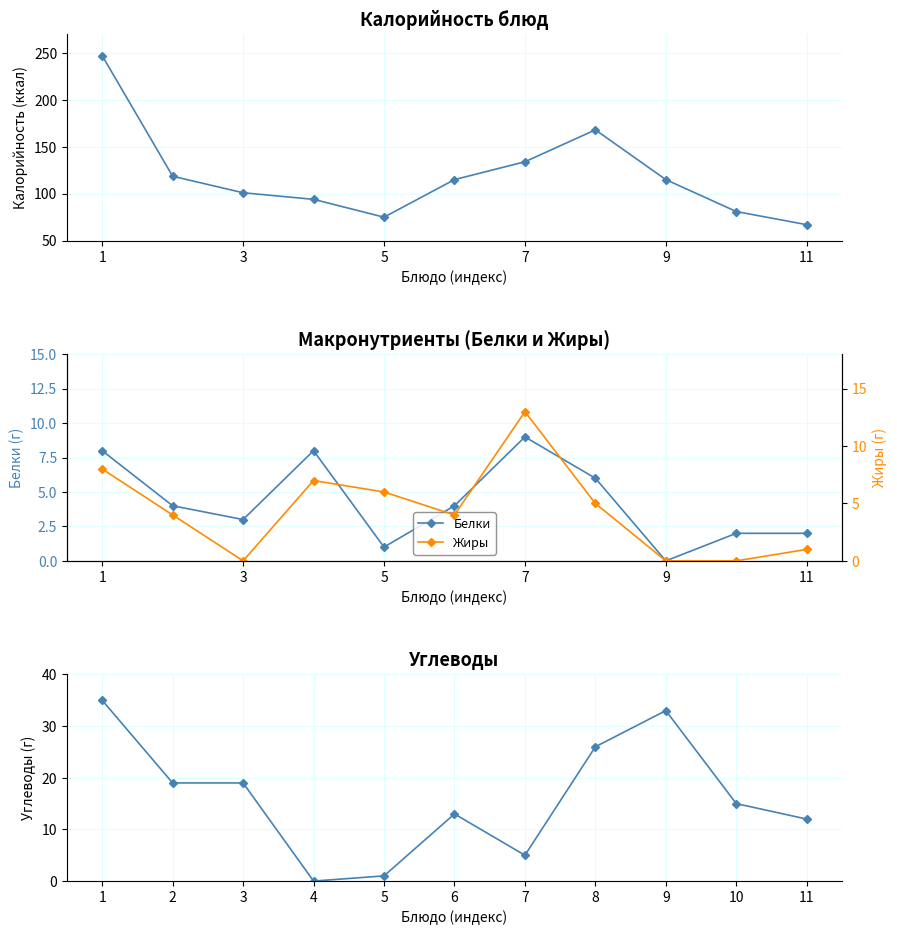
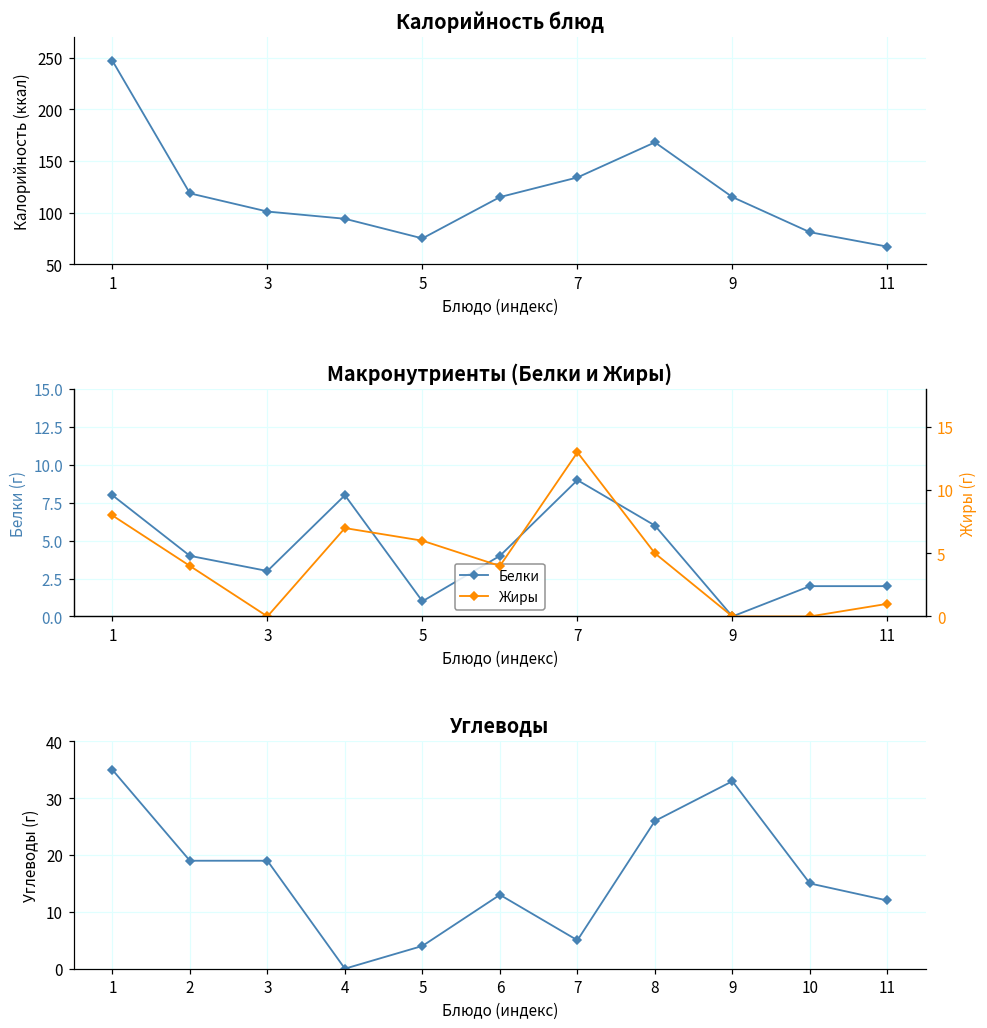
Углеводы, 5: 1 -> 4
